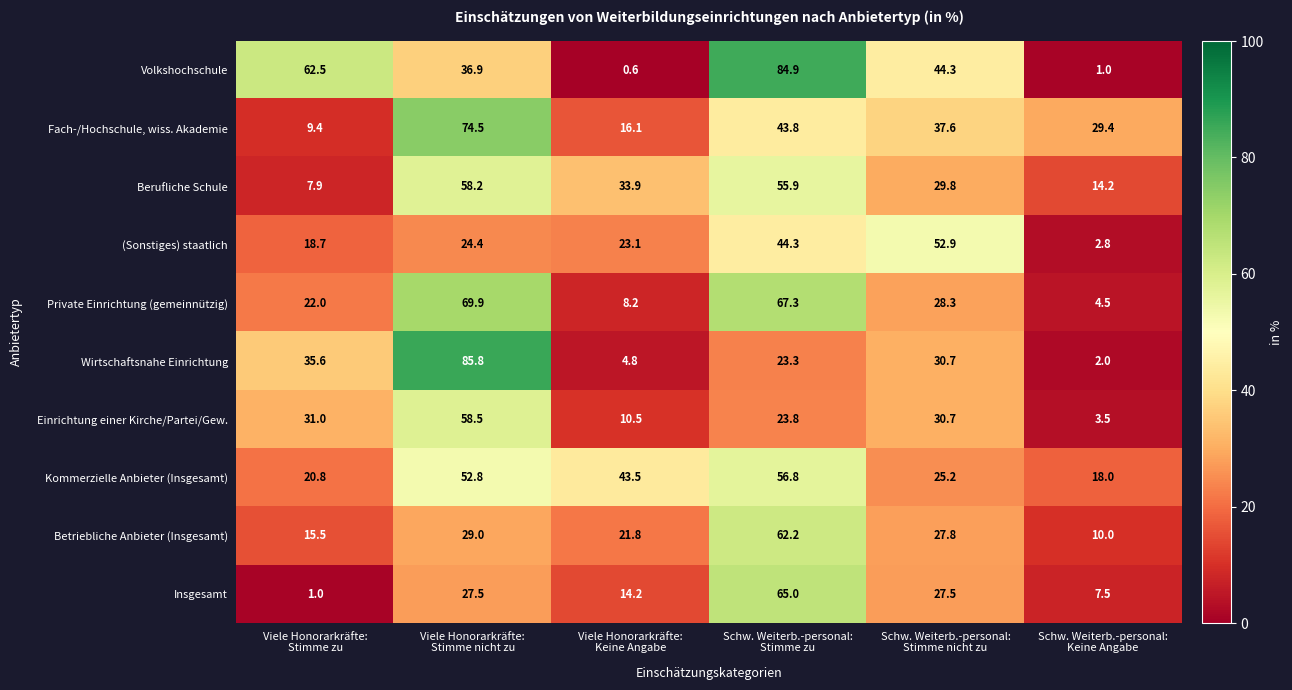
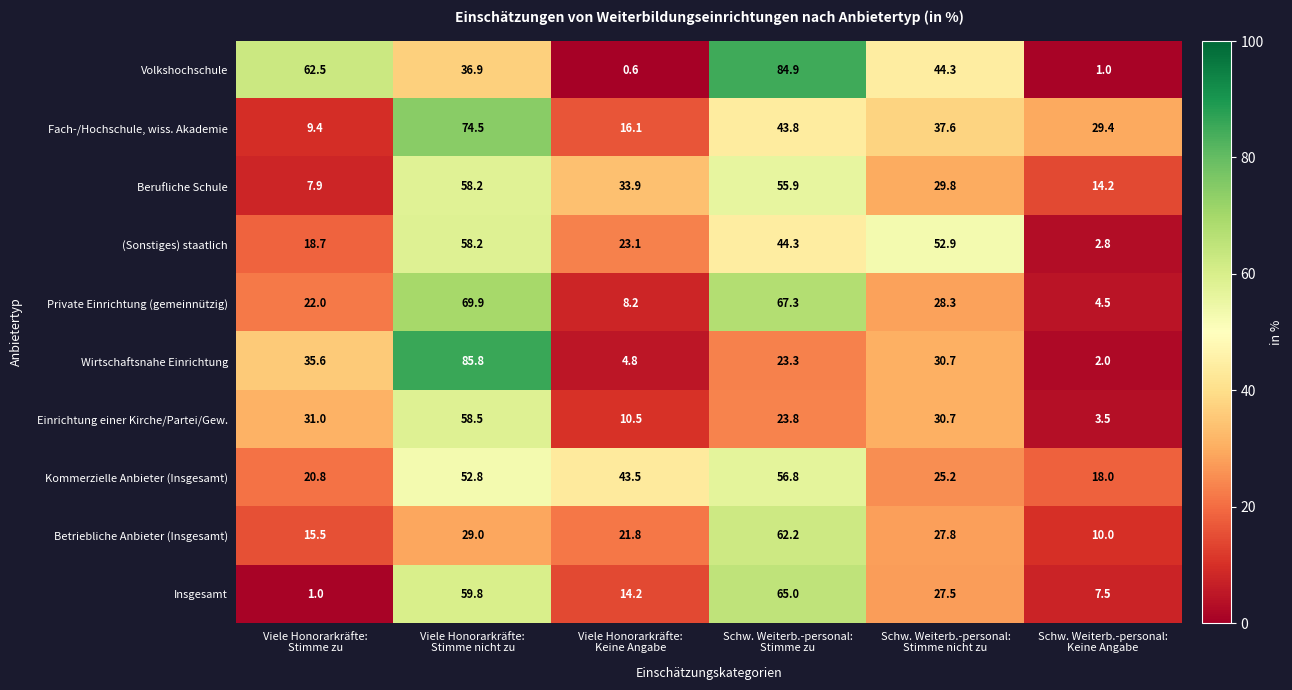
(Sonstiges) staatlich, Viele Honorarkräfte: Stimme nicht zu: 24.4 -> 58.2
Insgesamt, Viele Honorarkräfte: Stimme nicht zu: 27.5 -> 59.8
